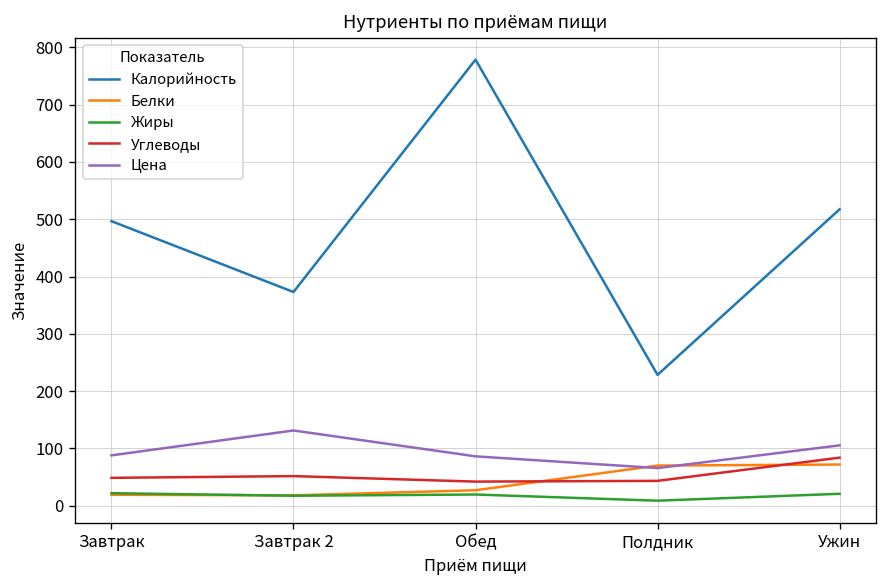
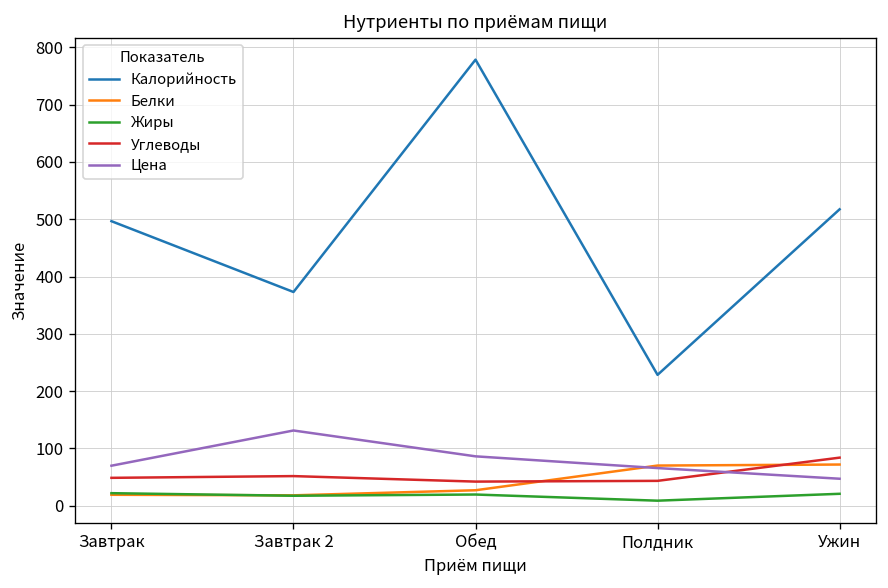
Цена, Завтрак: 90 -> 70
Цена, Ужин: 110 -> 50
